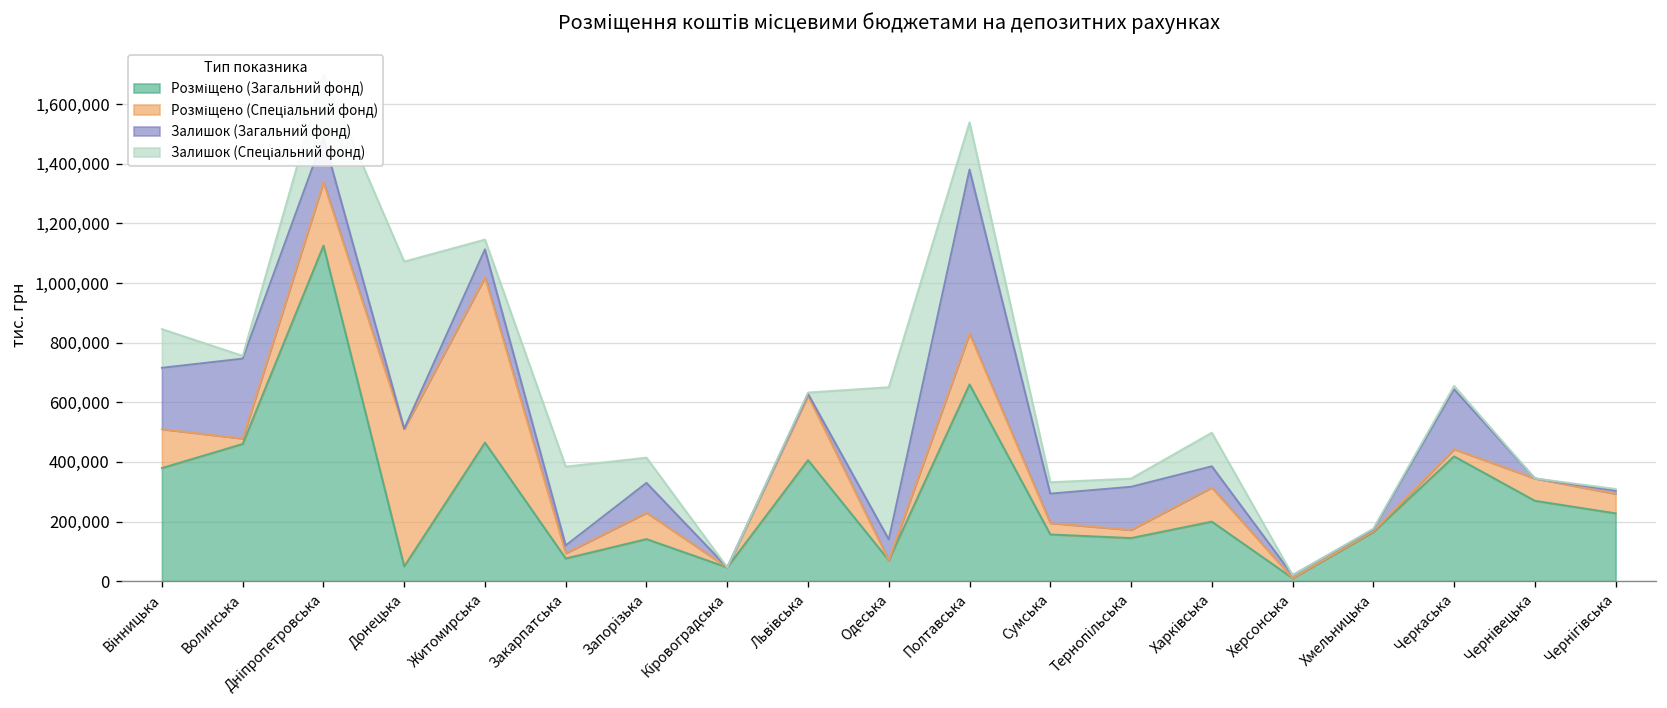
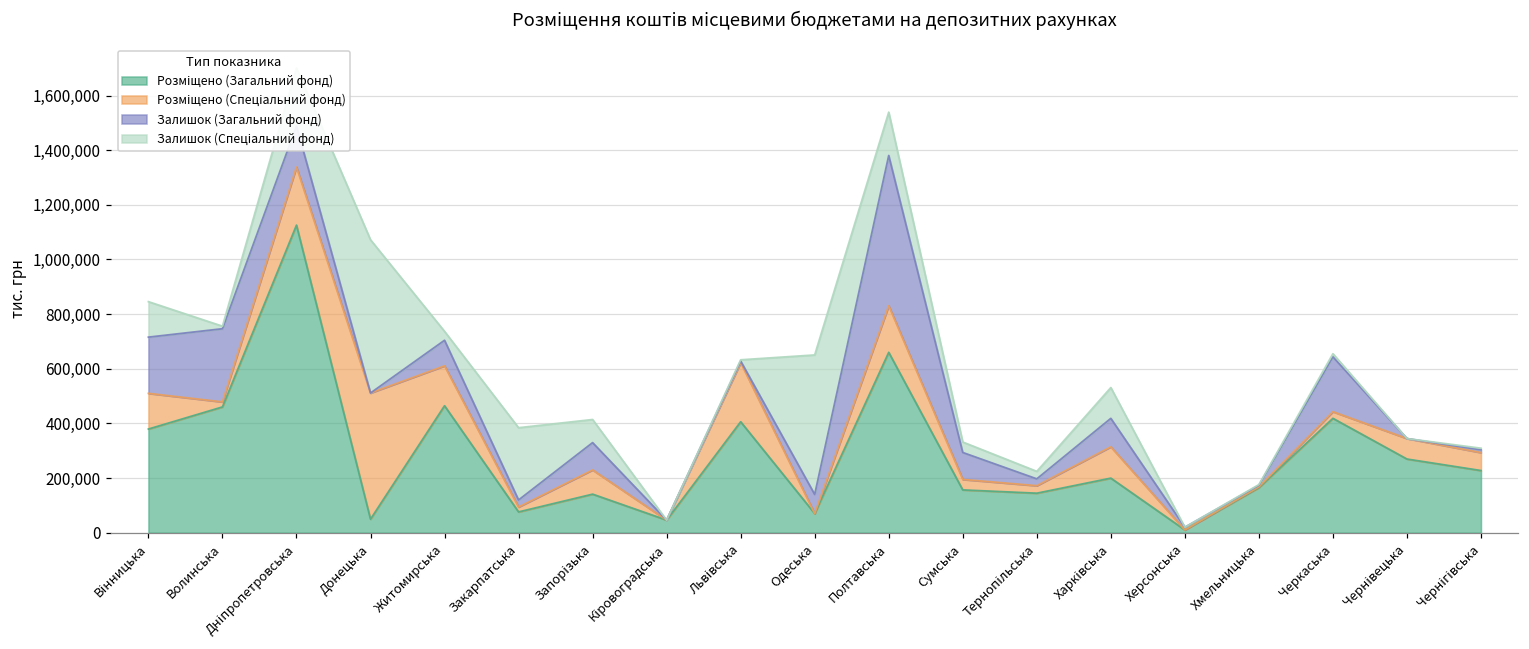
Розміщено (Спеціальний фонд), Житомирська: 550,000 -> 150,000
Залишок (Загальний фонд), Тернопільська: 140,000 -> 20,000
Залишок (Загальний фонд), Харківська: 70,000 -> 100,000
